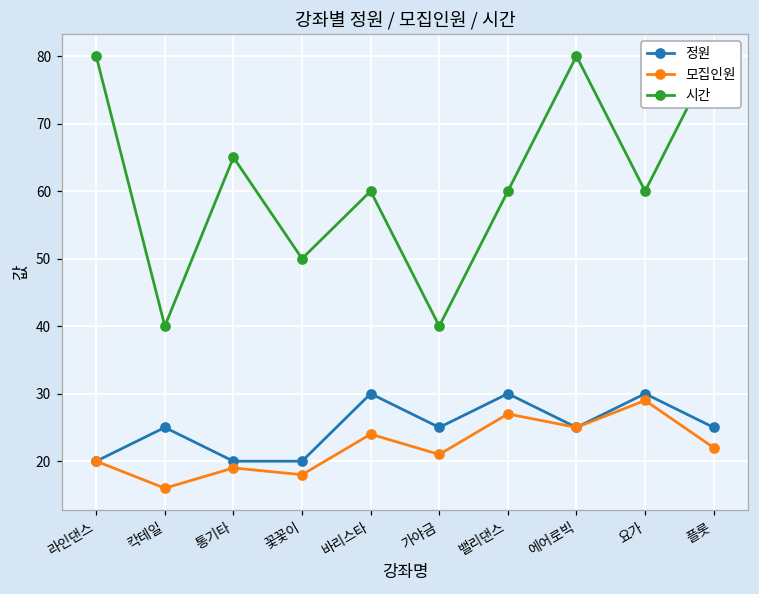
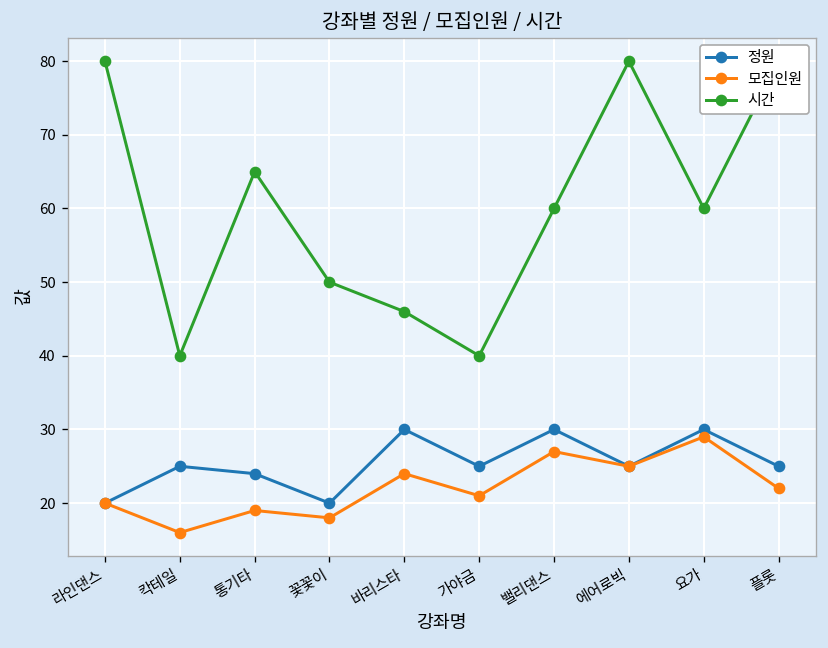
정원, 통기타: 20 -> 24
시간, 바리스타: 60 -> 46
